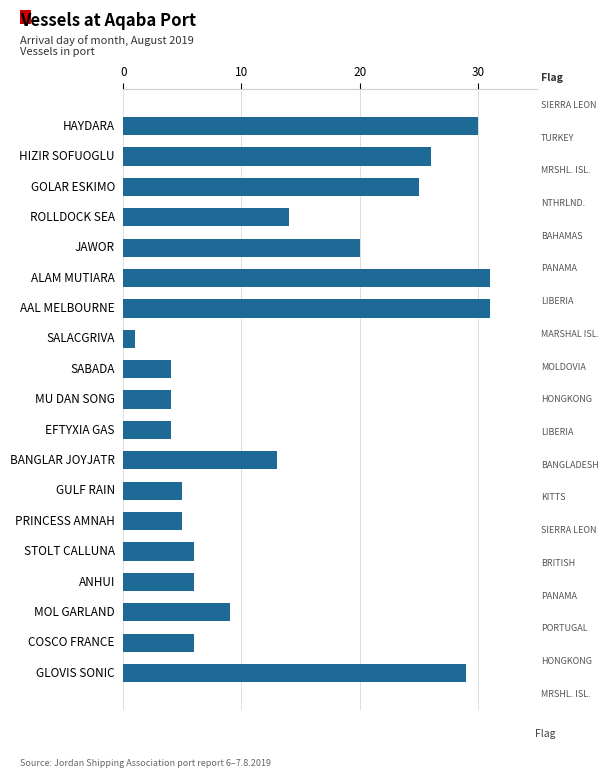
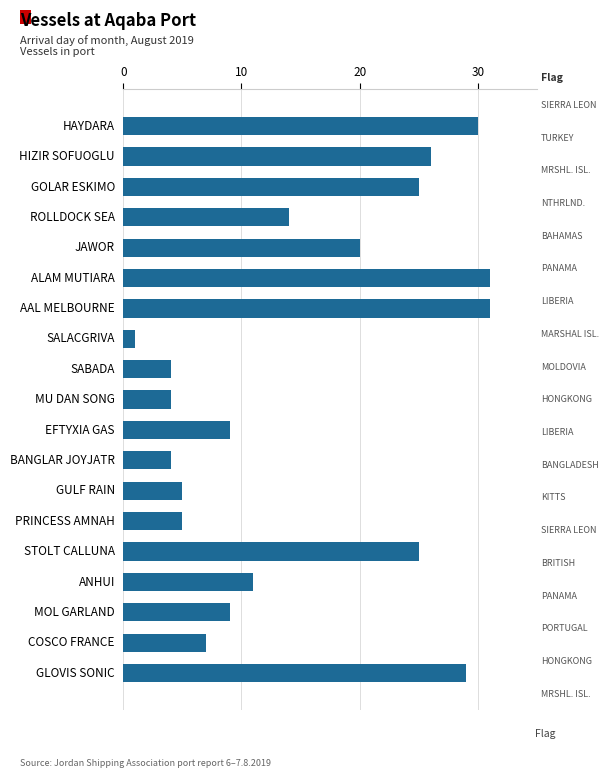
EFTYXIA GAS: 4 -> 9
BANGLAR JOYJATR: 13 -> 4
STOLT CALLUNA: 6 -> 25
ANHUI: 6 -> 11
COSCO FRANCE: 6 -> 7
